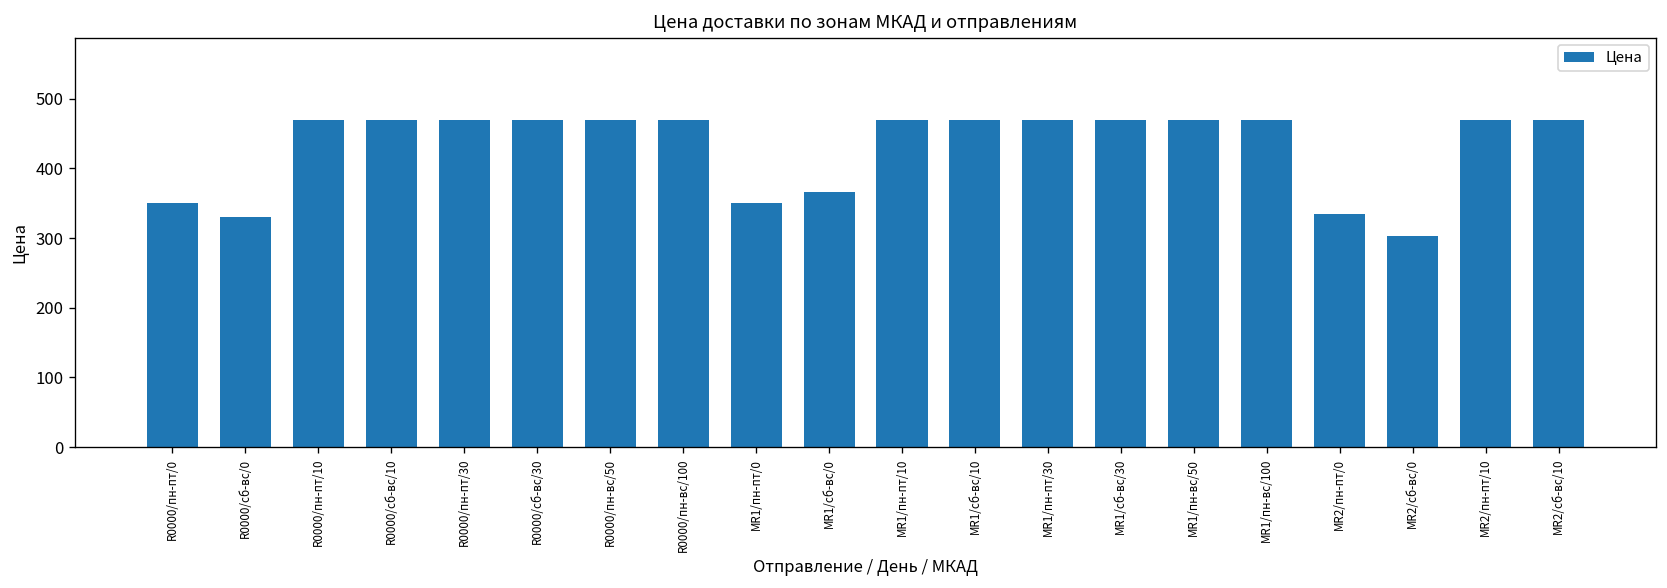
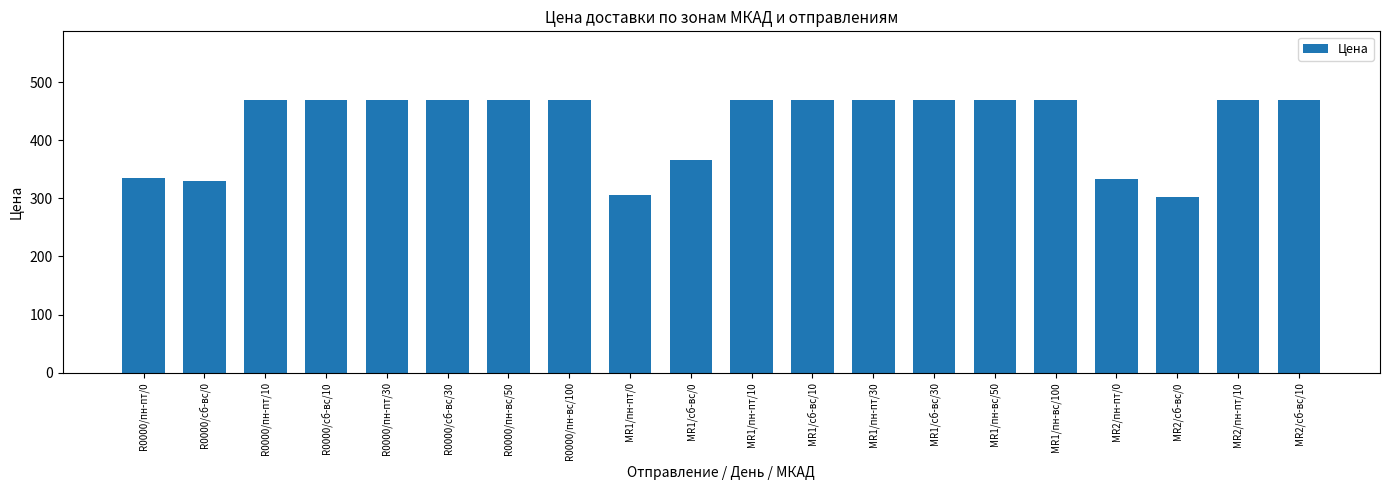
R0000/пн-пт/0: 350 -> 340
MR1/пн-пт/0: 350 -> 310
